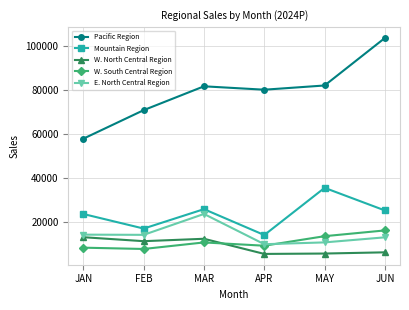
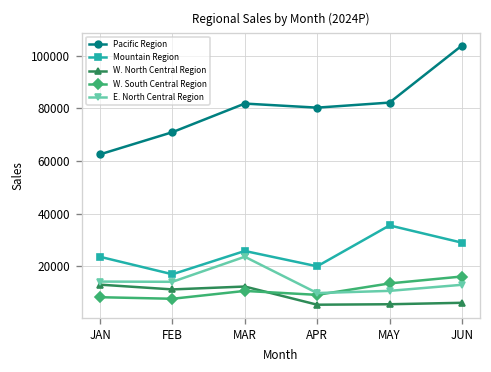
Pacific Region, JAN: 58000 -> 63000
Mountain Region, APR: 14000 -> 20000
Mountain Region, JUN: 25000 -> 29000
